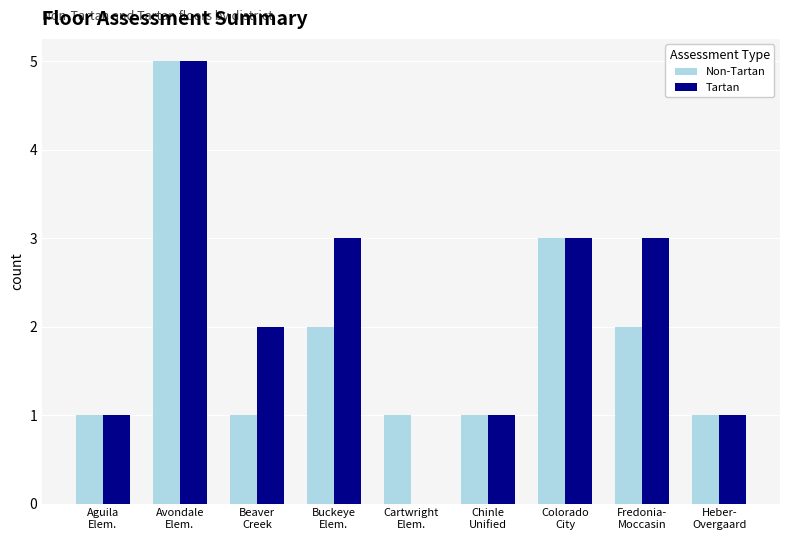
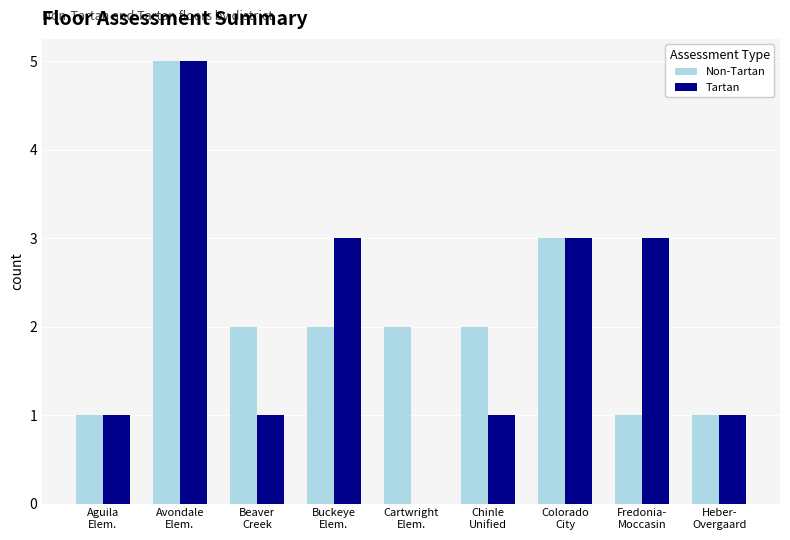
Non-Tartan, Beaver Creek: 1 -> 2
Tartan, Beaver Creek: 2 -> 1
Non-Tartan, Cartwright Elem.: 1 -> 2
Non-Tartan, Chinle Unified: 1 -> 2
Non-Tartan, Fredonia- Moccasin: 2 -> 1
